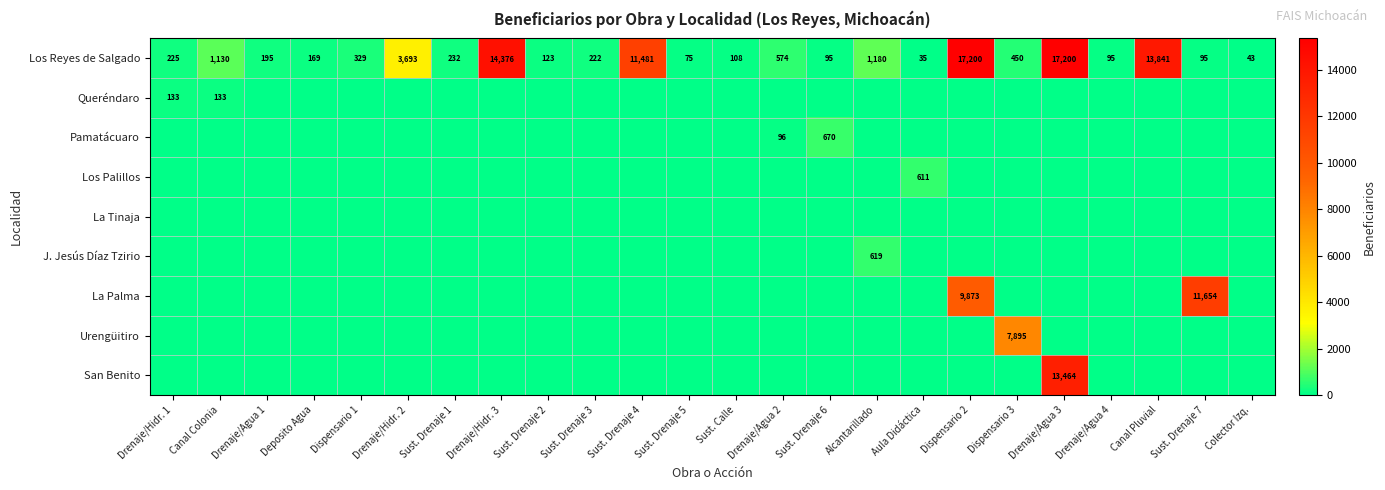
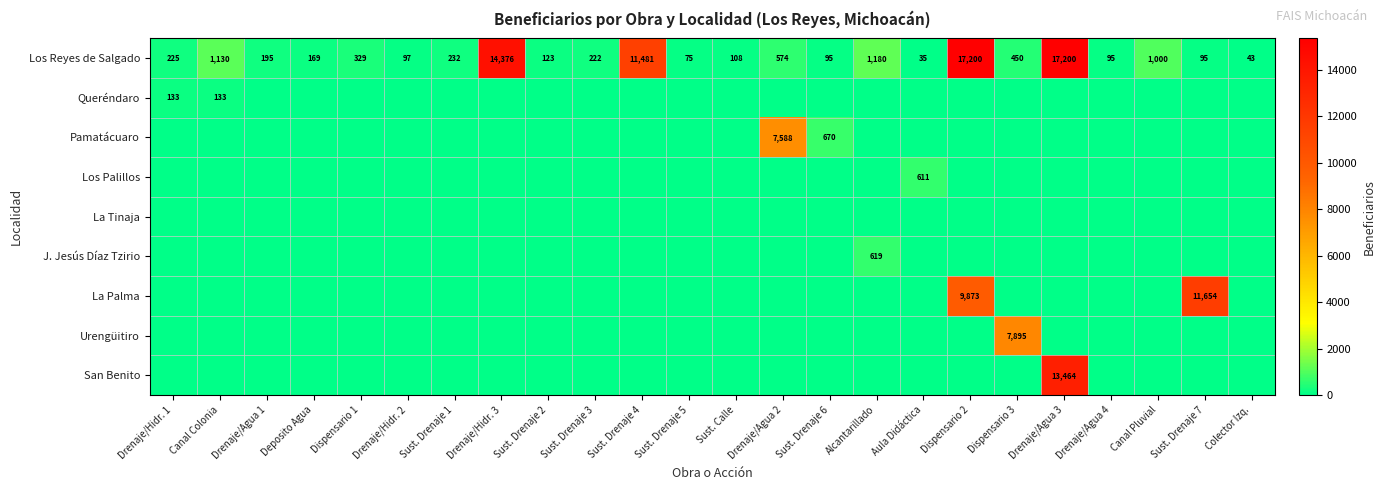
Los Reyes de Salgado, Drenaje/Hidr. 2: 3,693 -> 97
Los Reyes de Salgado, Canal Pluvial: 13,841 -> 1,000
Pamatácuaro, Drenaje/Agua 2: 96 -> 7,588
